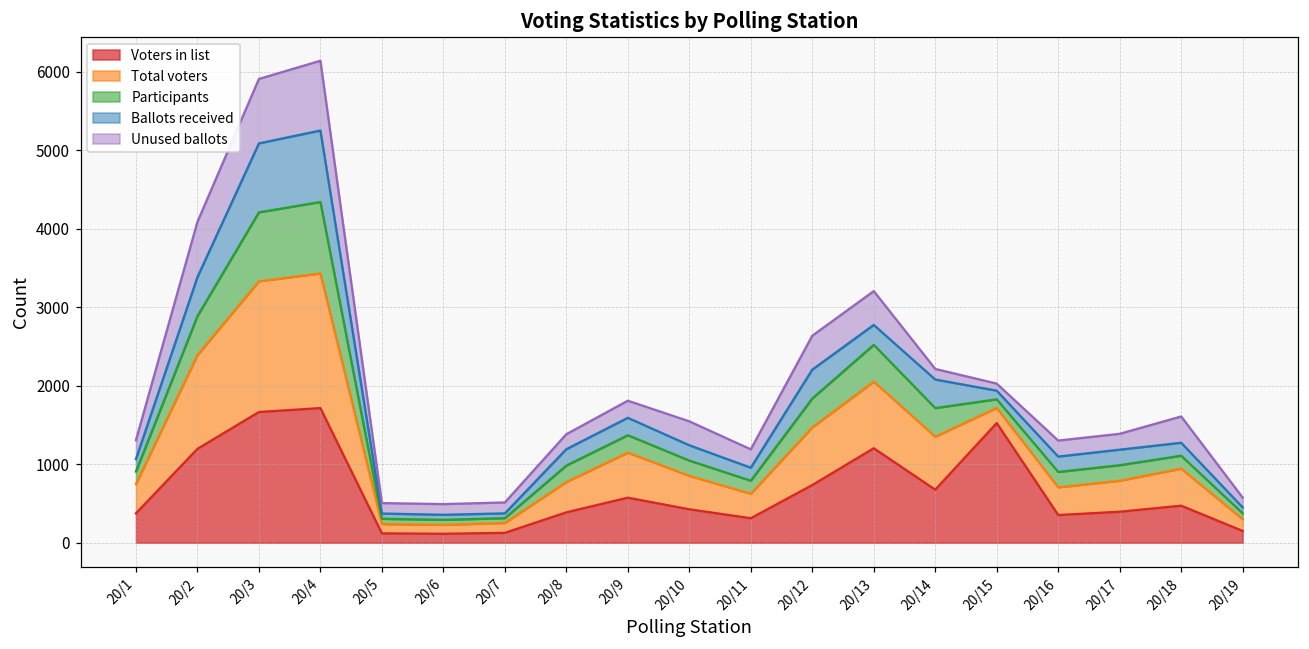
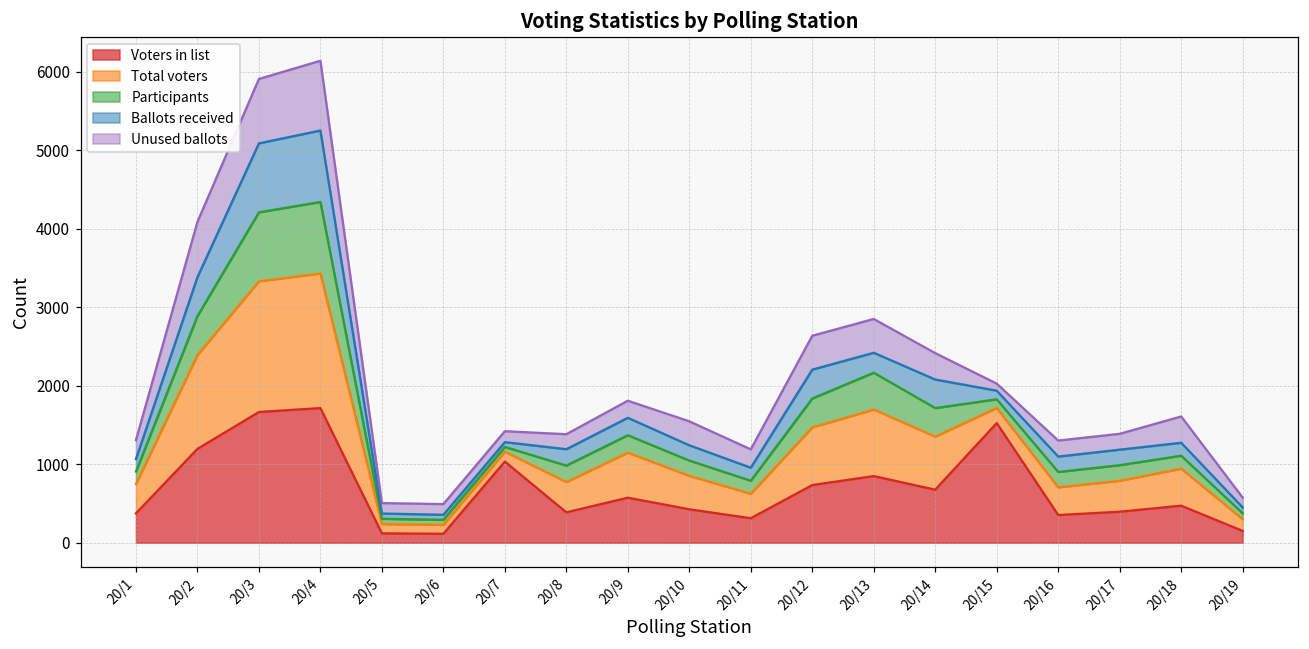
Voters in list, 20/7: 100 -> 1000
Voters in list, 20/13: 1200 -> 800
Unused ballots, 20/14: 100 -> 300
